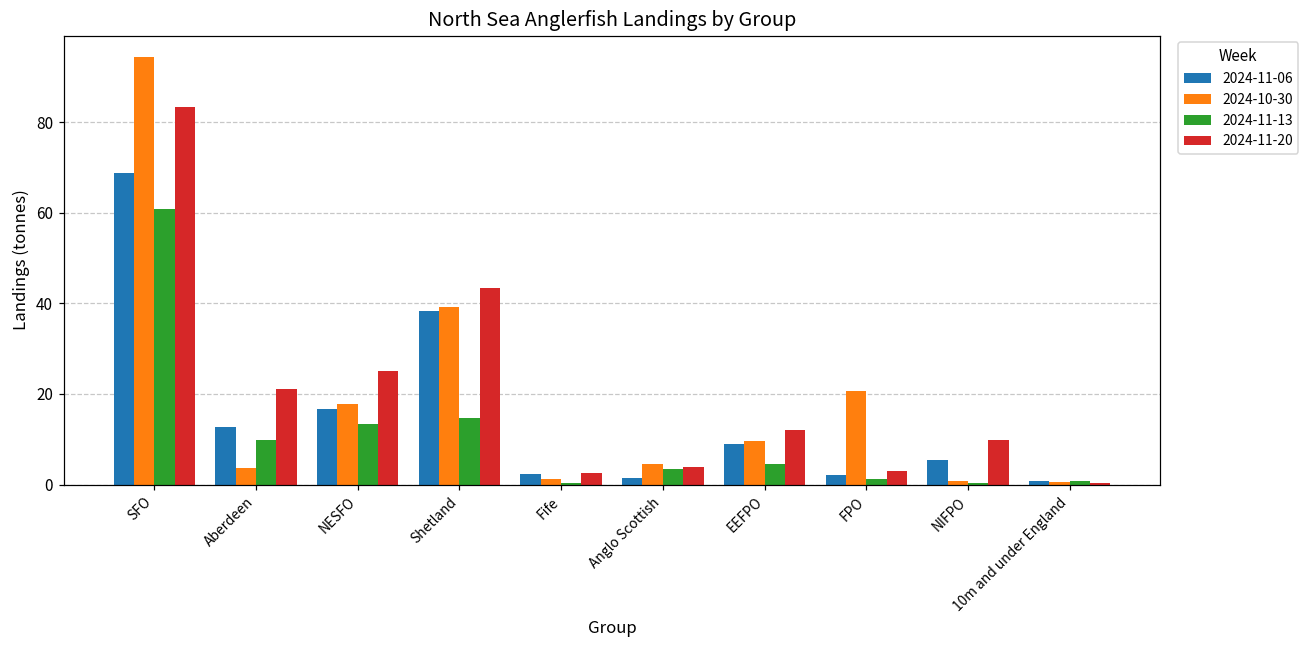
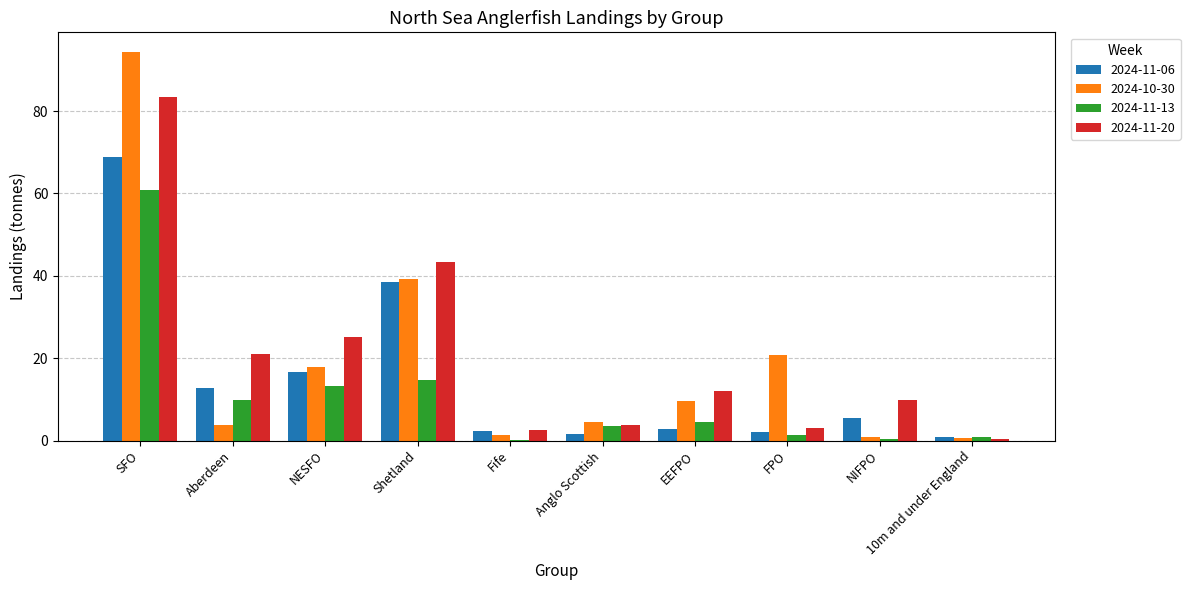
2024-11-06, EEFPO: 9 -> 3
